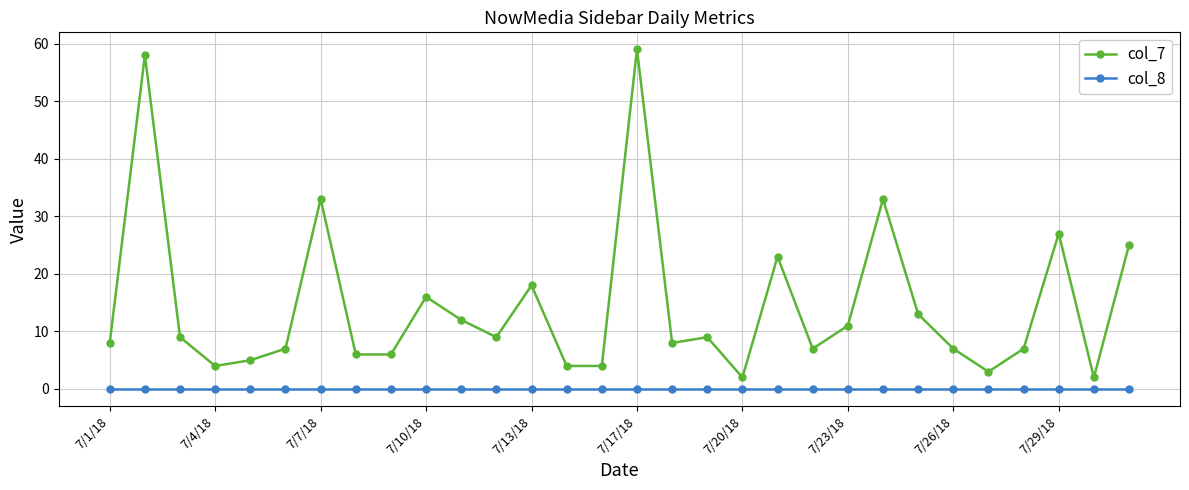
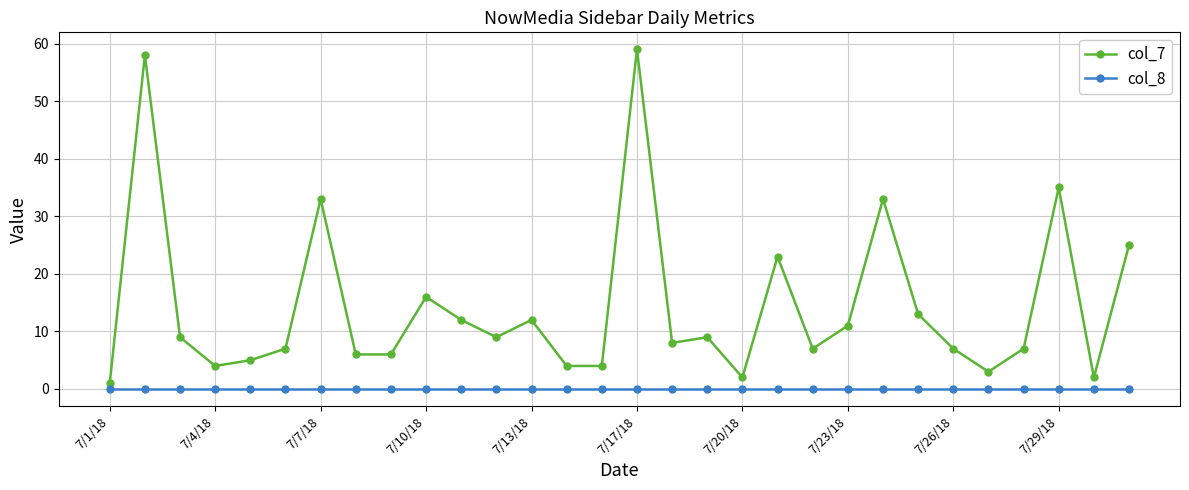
col_7, 7/1/18: 8 -> 1
col_7, 7/13/18: 18 -> 12
col_7, 7/29/18: 27 -> 35
